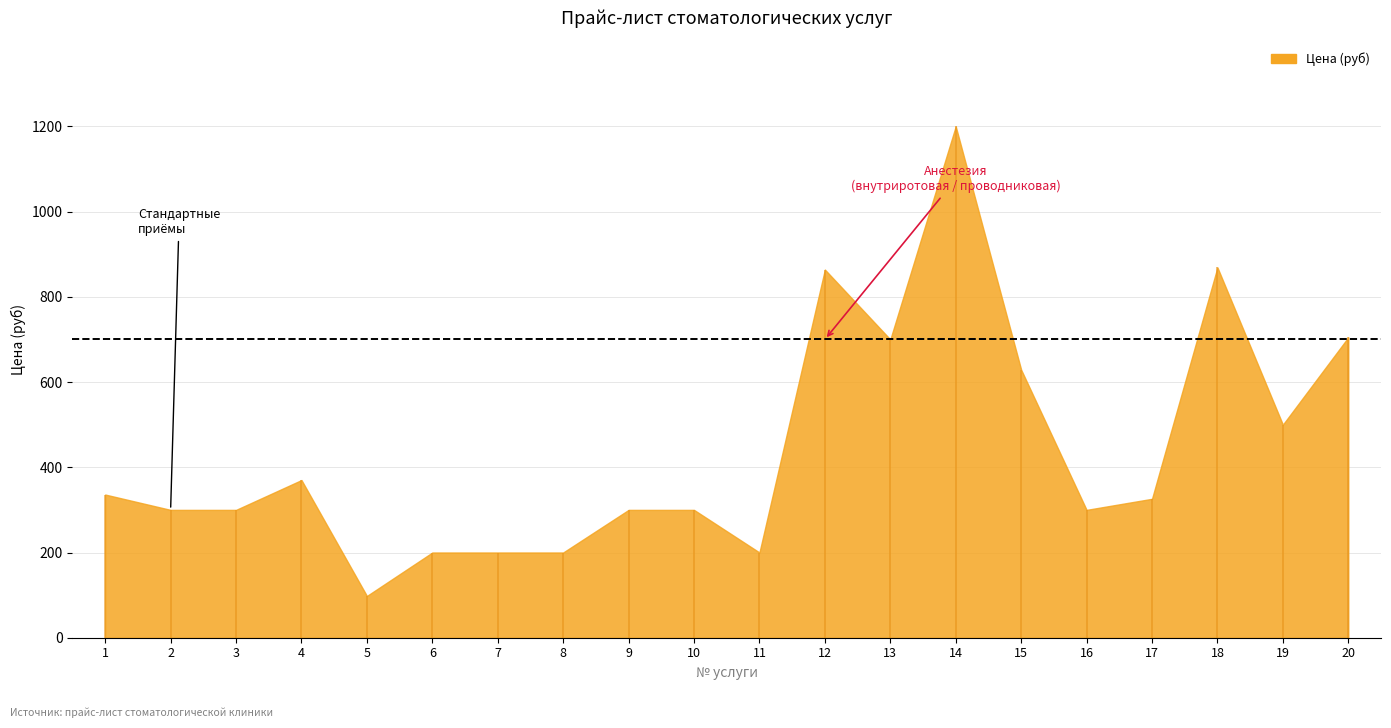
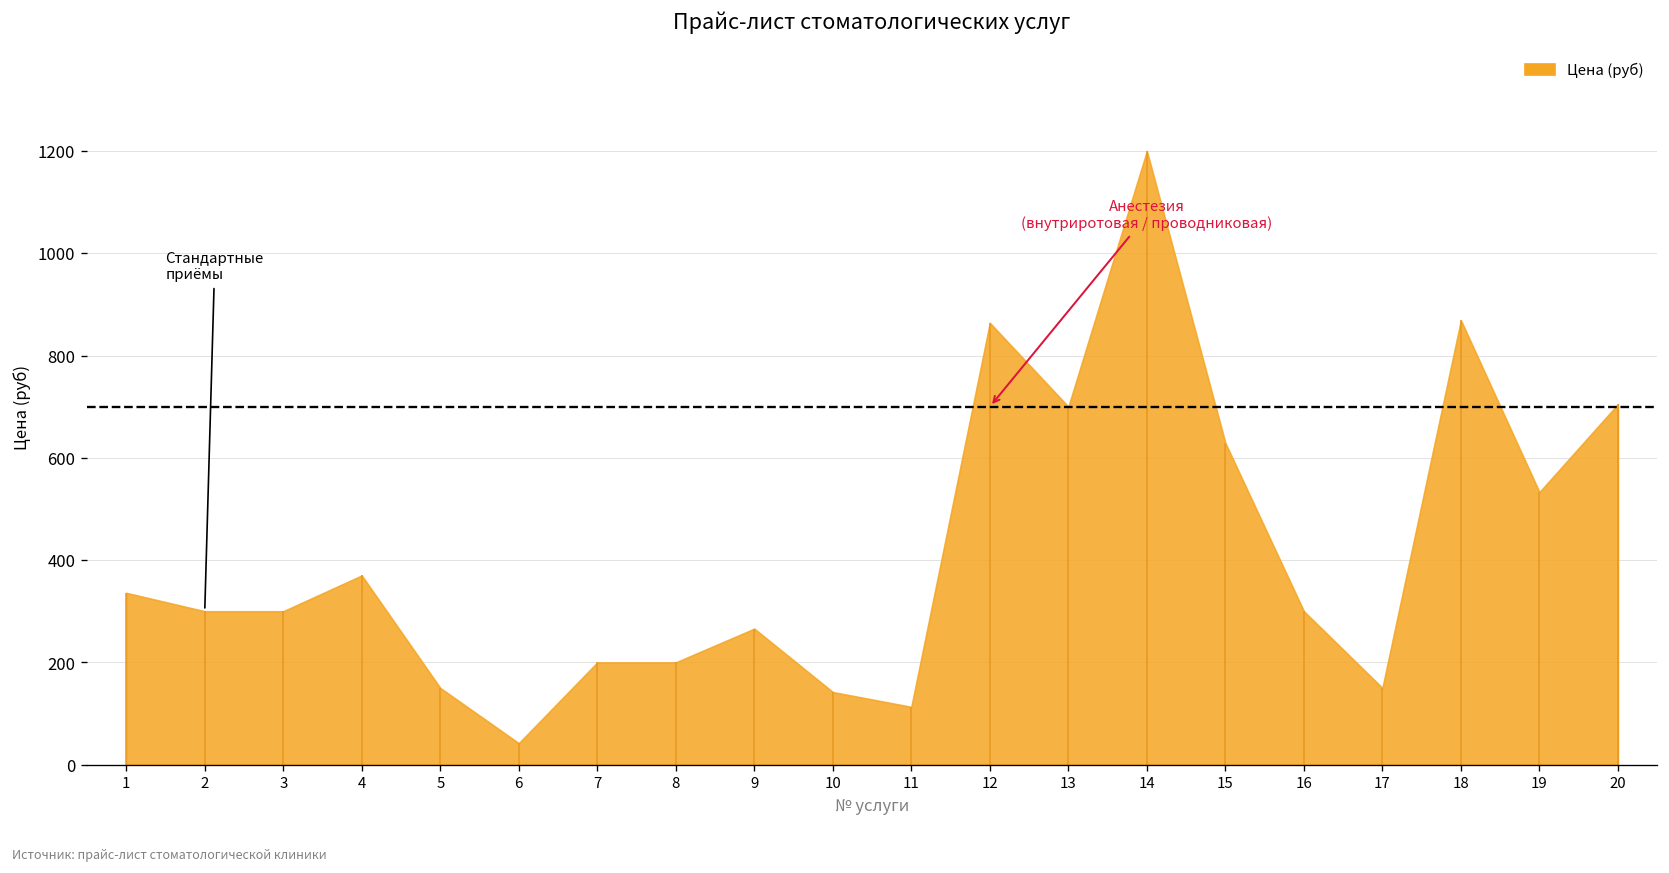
5: 100 -> 150
6: 200 -> 40
9: 300 -> 270
10: 300 -> 140
11: 200 -> 110
17: 330 -> 150
19: 500 -> 530
